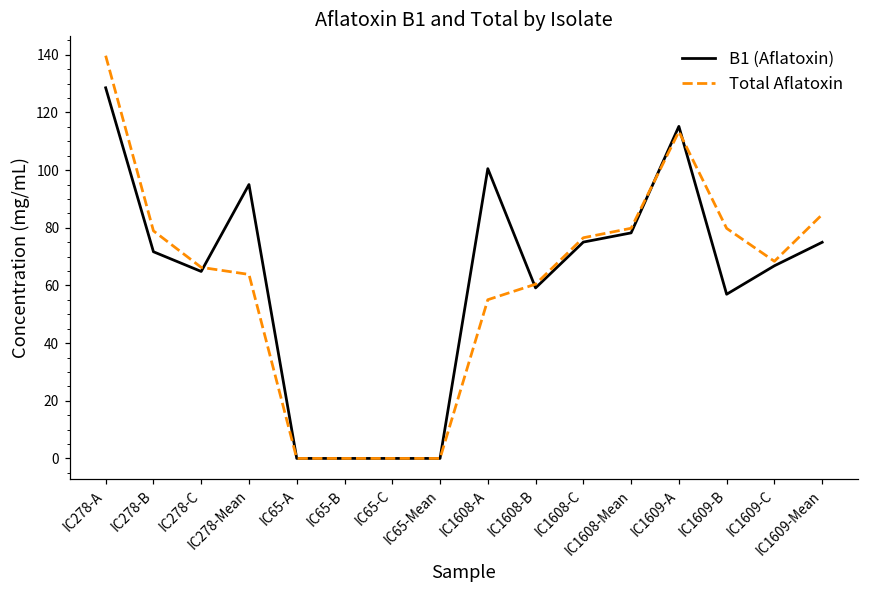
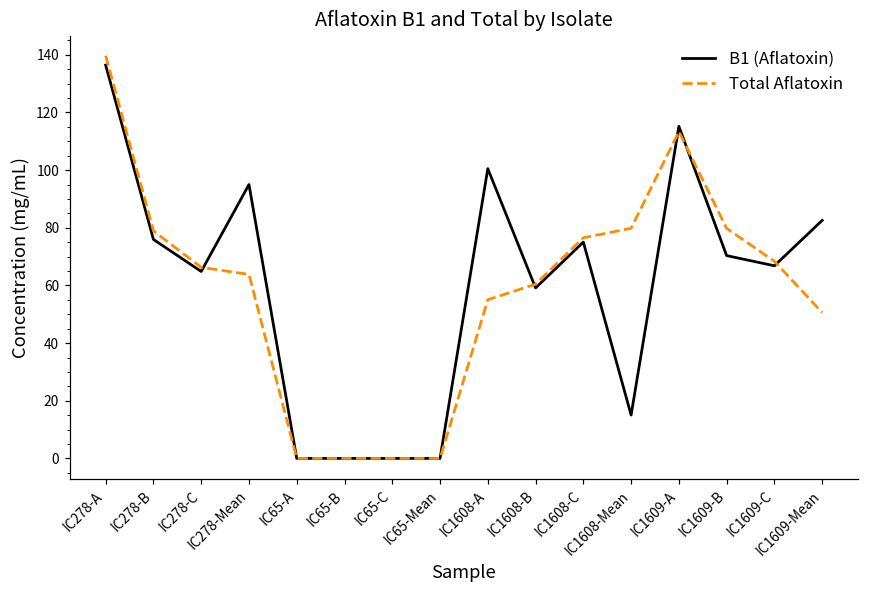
B1 (Aflatoxin), IC278-A: 129 -> 136
B1 (Aflatoxin), IC278-B: 72 -> 76
B1 (Aflatoxin), IC1608-Mean: 78 -> 15
B1 (Aflatoxin), IC1609-B: 57 -> 70
B1 (Aflatoxin), IC1609-Mean: 75 -> 83
Total Aflatoxin, IC1609-Mean: 85 -> 51
